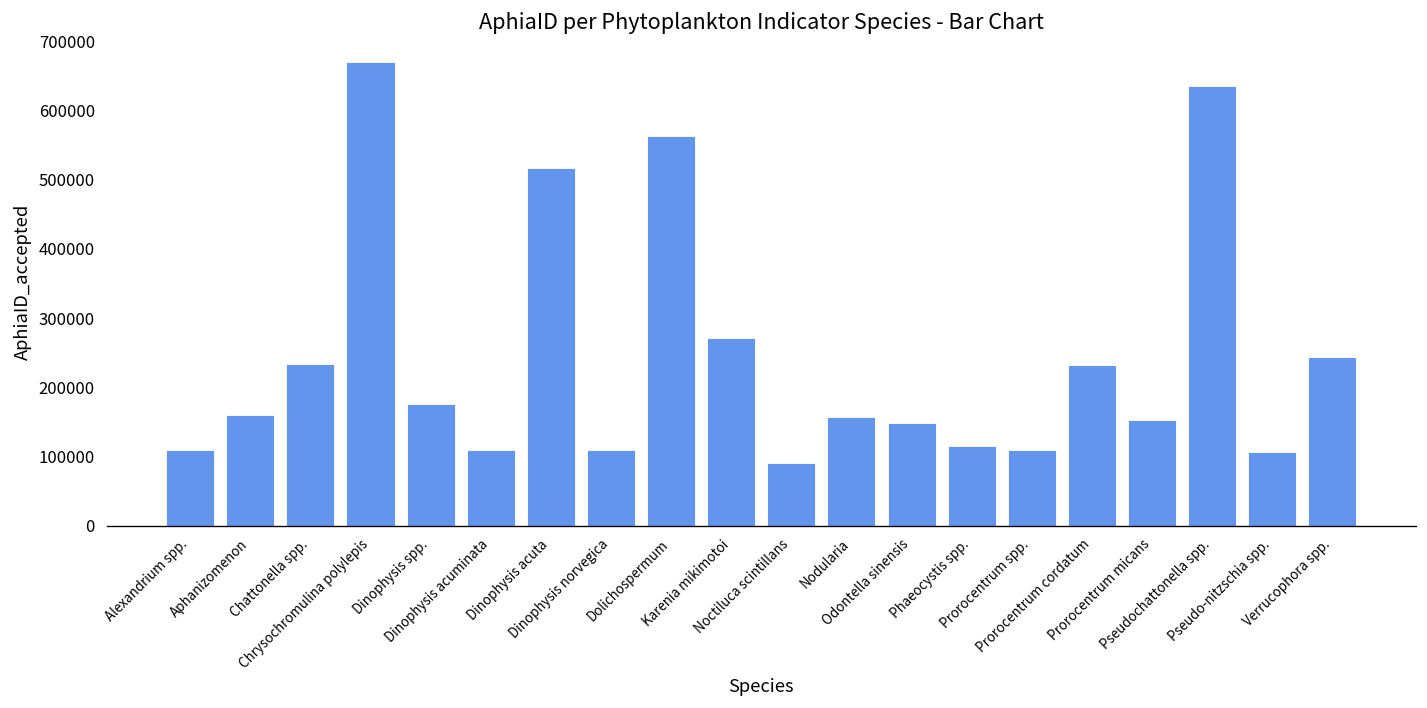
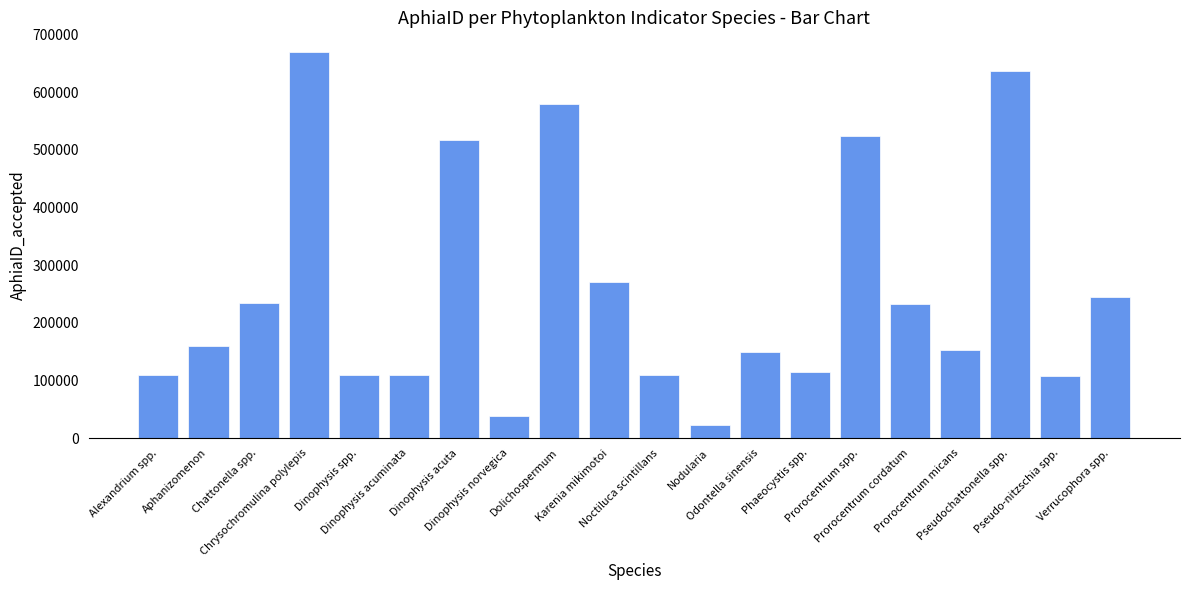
Dinophysis spp.: 180000 -> 110000
Dinophysis norvegica: 110000 -> 40000
Dolichospermum: 560000 -> 580000
Noctiluca scintillans: 90000 -> 110000
Nodularia: 160000 -> 20000
Prorocentrum spp.: 110000 -> 520000
